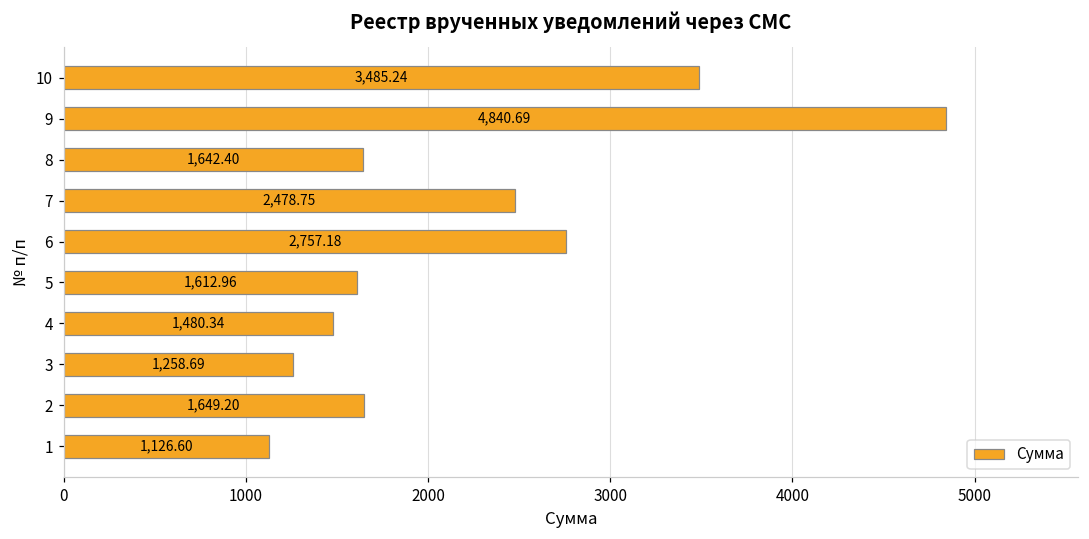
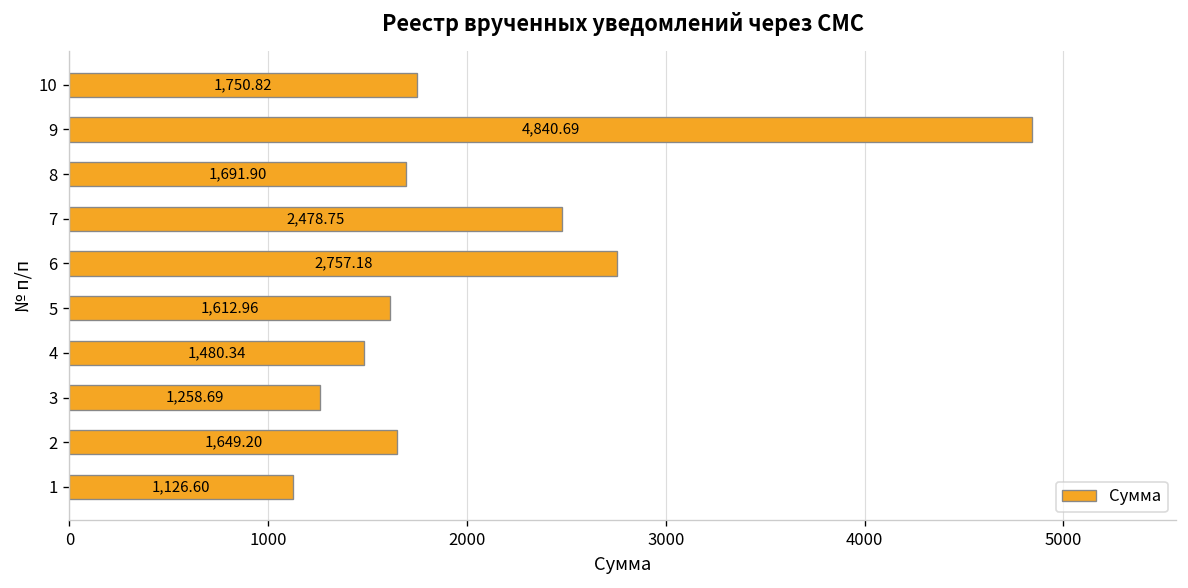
10: 3,485.24 -> 1,750.82
8: 1,642.40 -> 1,691.90
